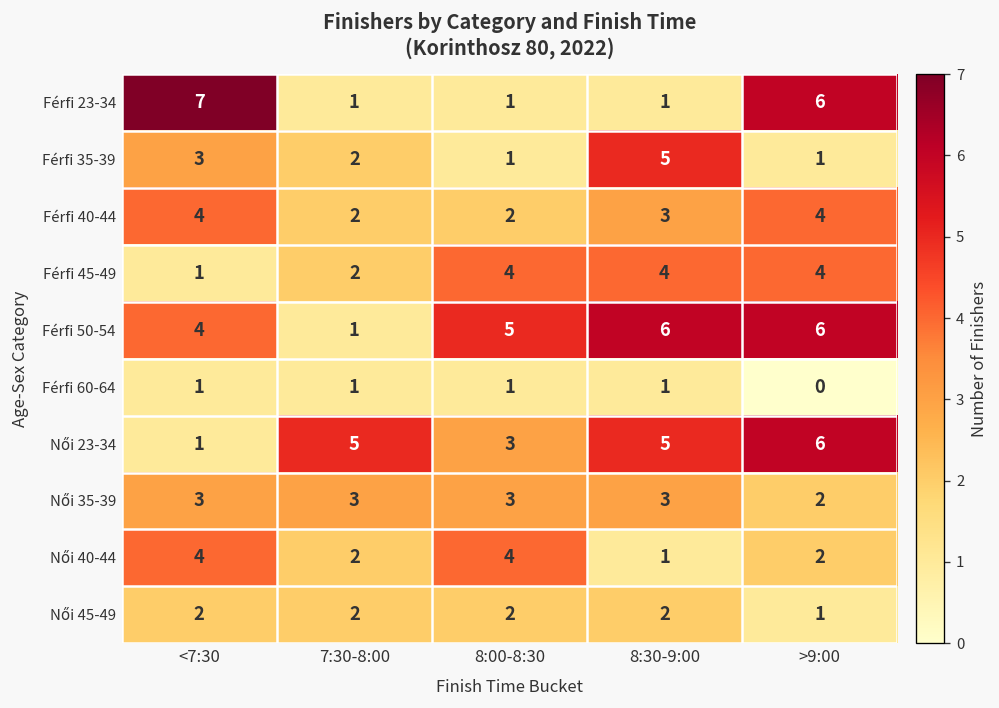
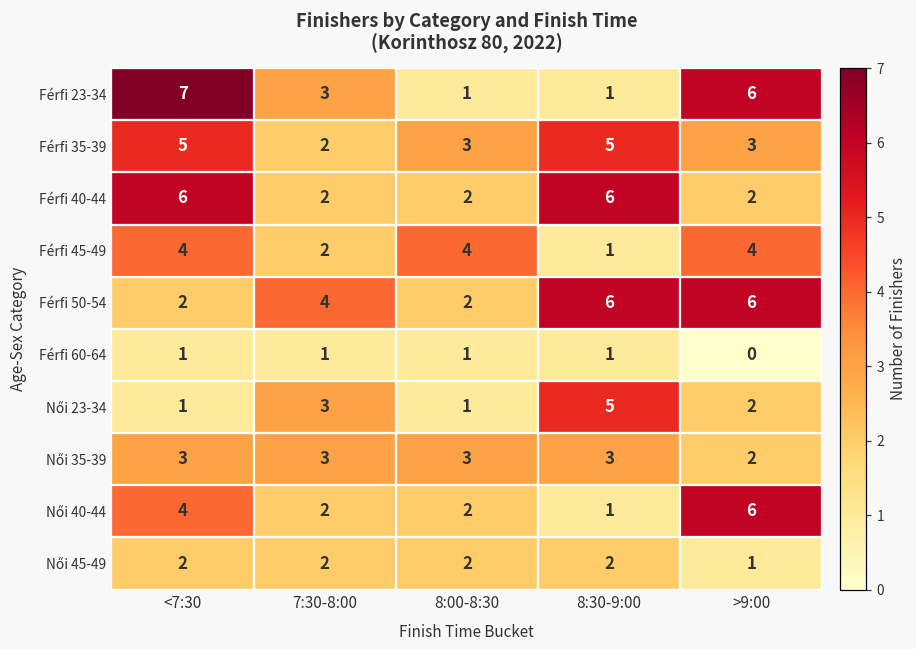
Férfi 23-34, 7:30-8:00: 1 -> 3
Férfi 35-39, <7:30: 3 -> 5
Férfi 35-39, 8:00-8:30: 1 -> 3
Férfi 35-39, >9:00: 1 -> 3
Férfi 40-44, <7:30: 4 -> 6
Férfi 40-44, 8:30-9:00: 3 -> 6
Férfi 40-44, >9:00: 4 -> 2
Férfi 45-49, <7:30: 1 -> 4
Férfi 45-49, 8:30-9:00: 4 -> 1
Férfi 50-54, <7:30: 4 -> 2
Férfi 50-54, 7:30-8:00: 1 -> 4
Férfi 50-54, 8:00-8:30: 5 -> 2
Női 23-34, 7:30-8:00: 5 -> 3
Női 23-34, 8:00-8:30: 3 -> 1
Női 23-34, >9:00: 6 -> 2
Női 40-44, 8:00-8:30: 4 -> 2
Női 40-44, >9:00: 2 -> 6
